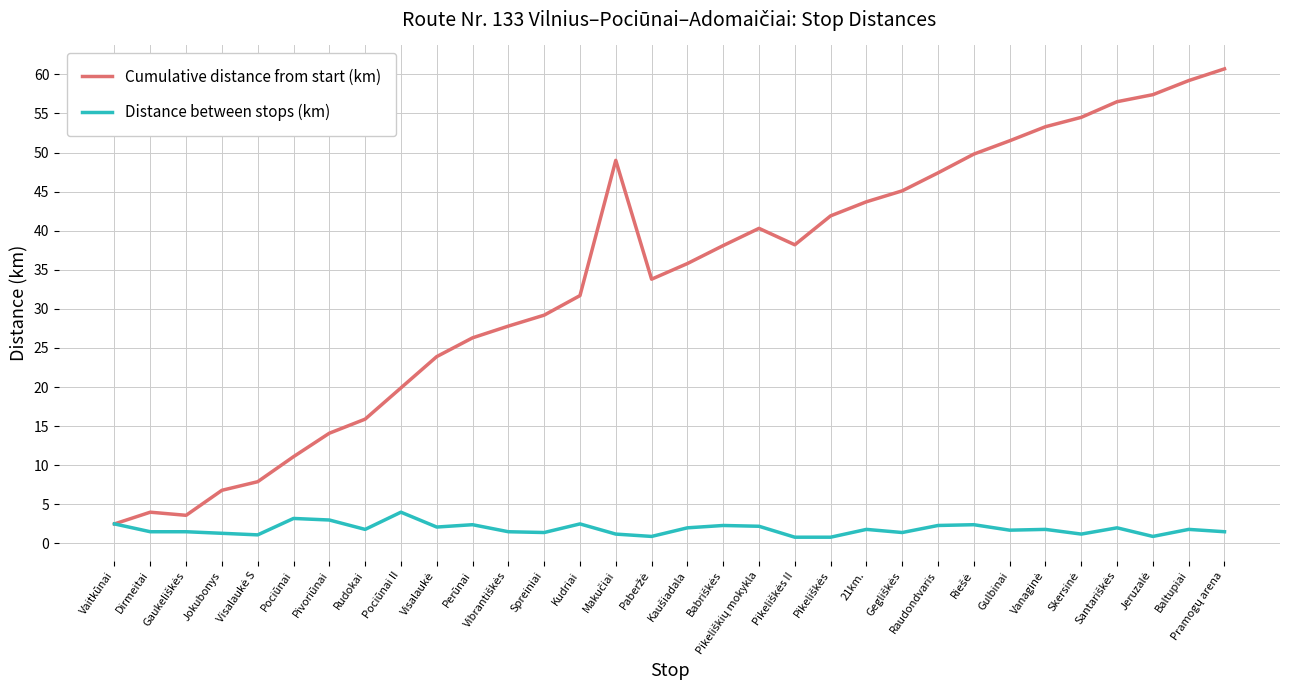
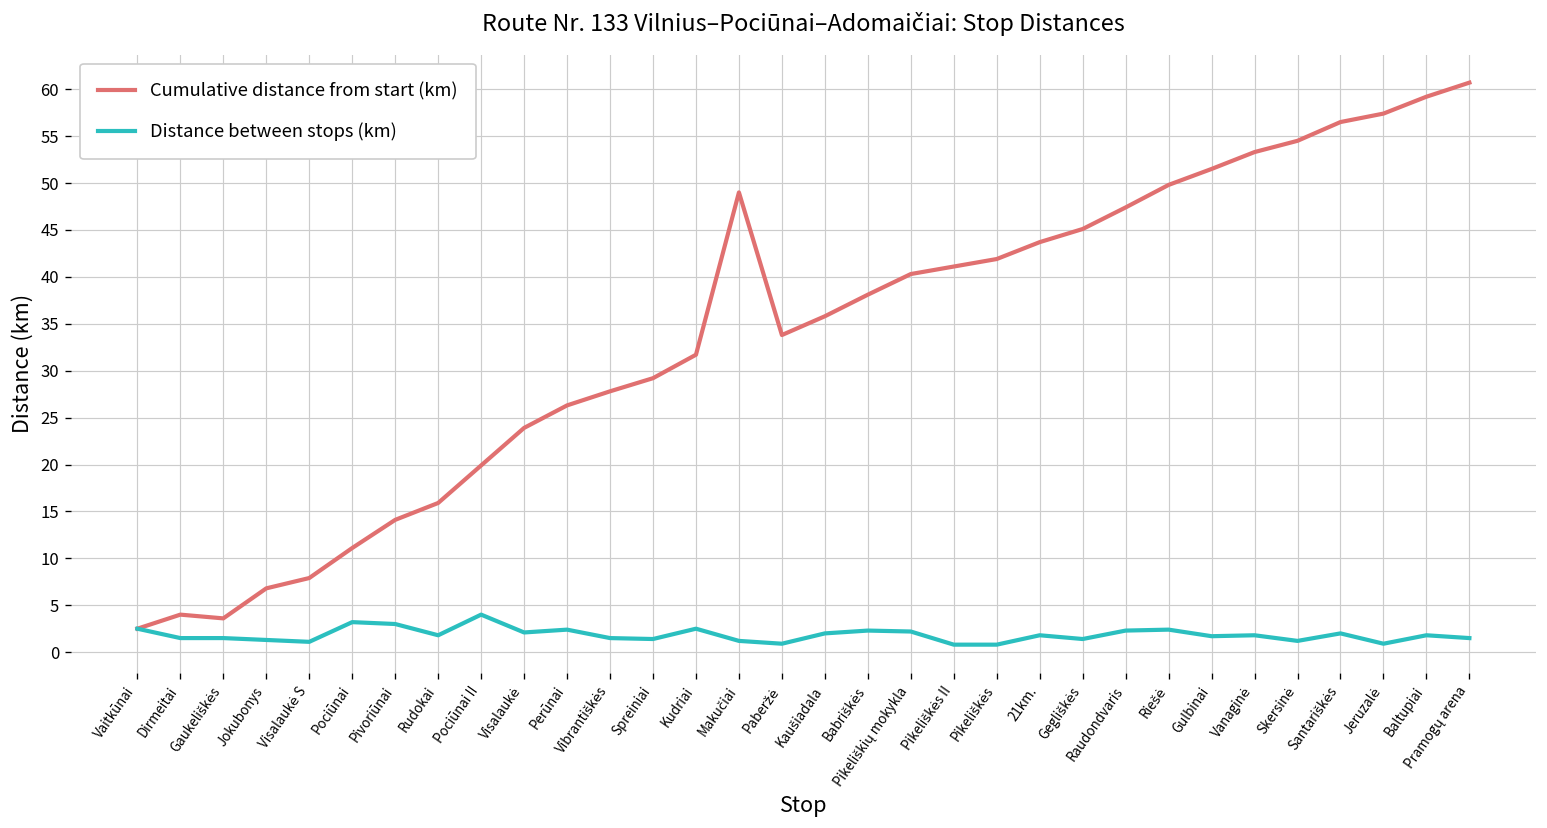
Cumulative distance from start (km), Pikeliškės II: 38 -> 41
